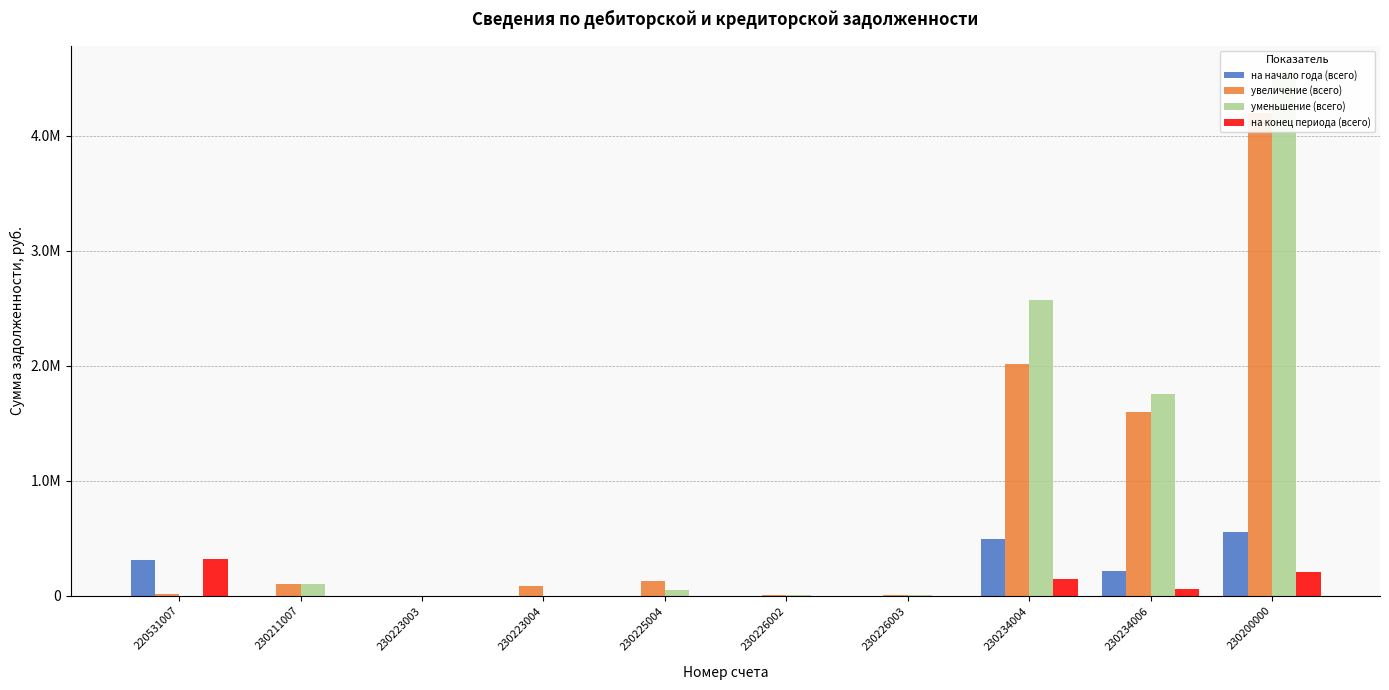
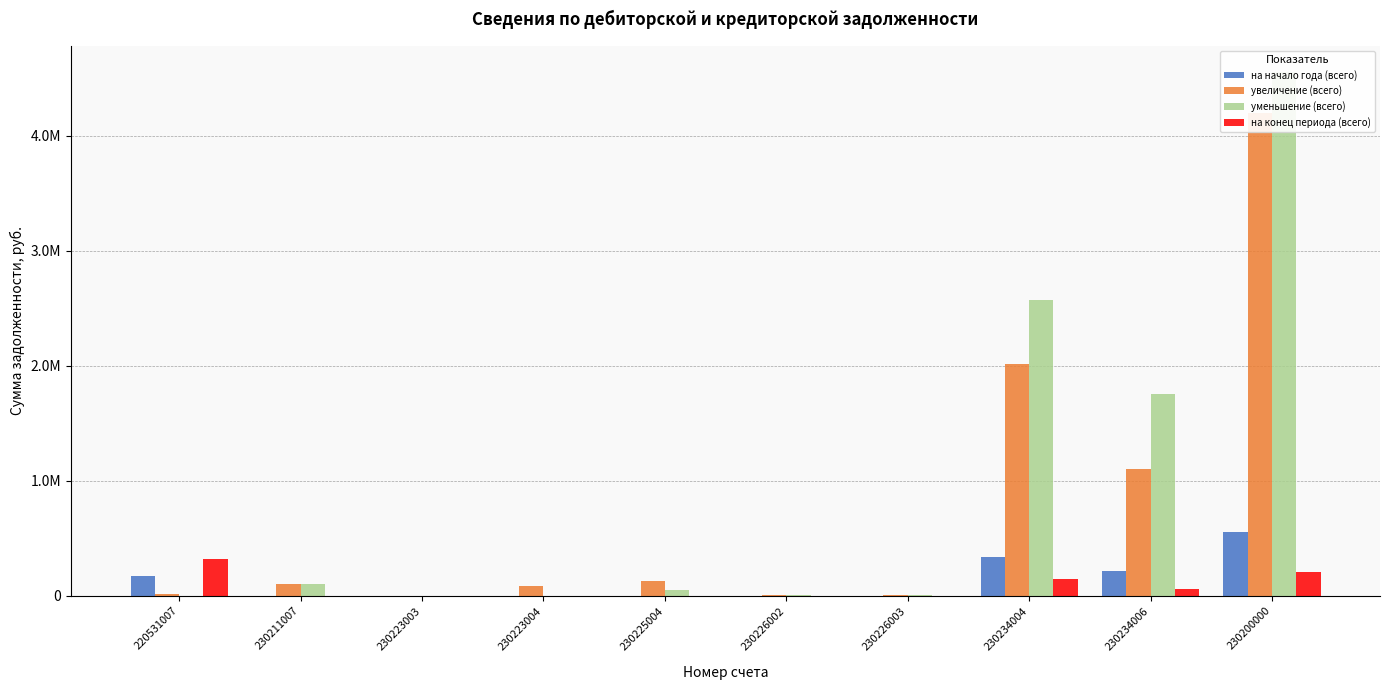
на начало года (всего), 220531007: 310000 -> 180000
на начало года (всего), 230234004: 490000 -> 340000
увеличение (всего), 230234006: 1600000 -> 1110000
